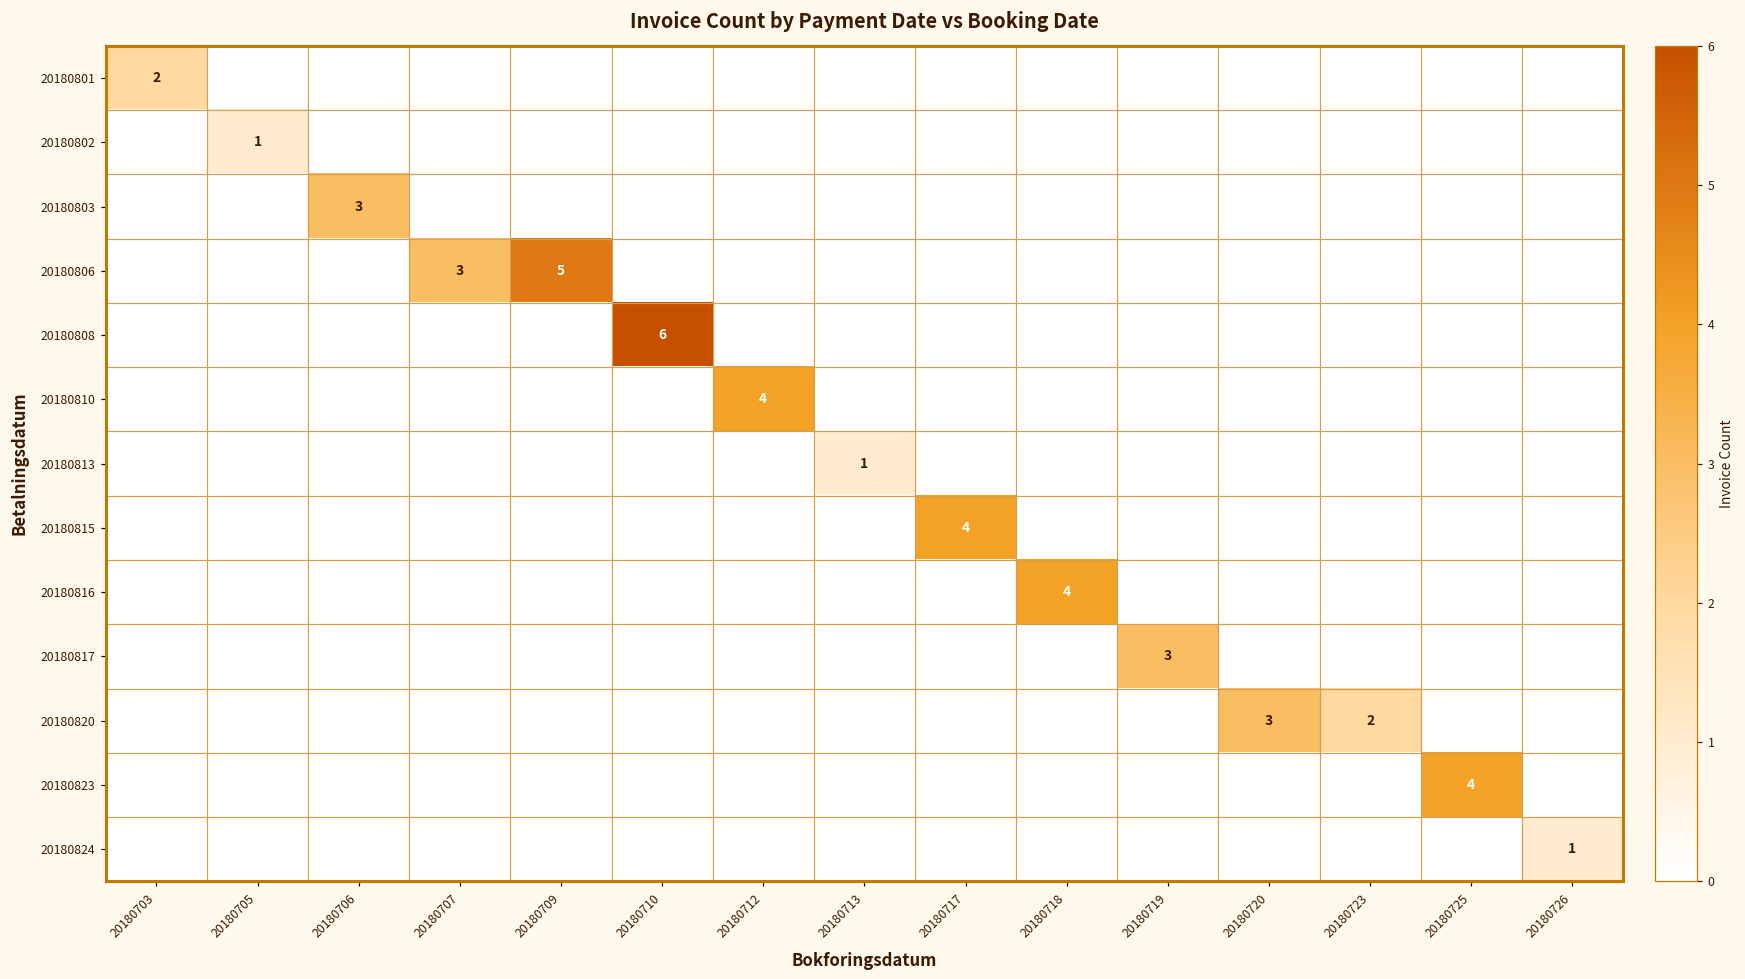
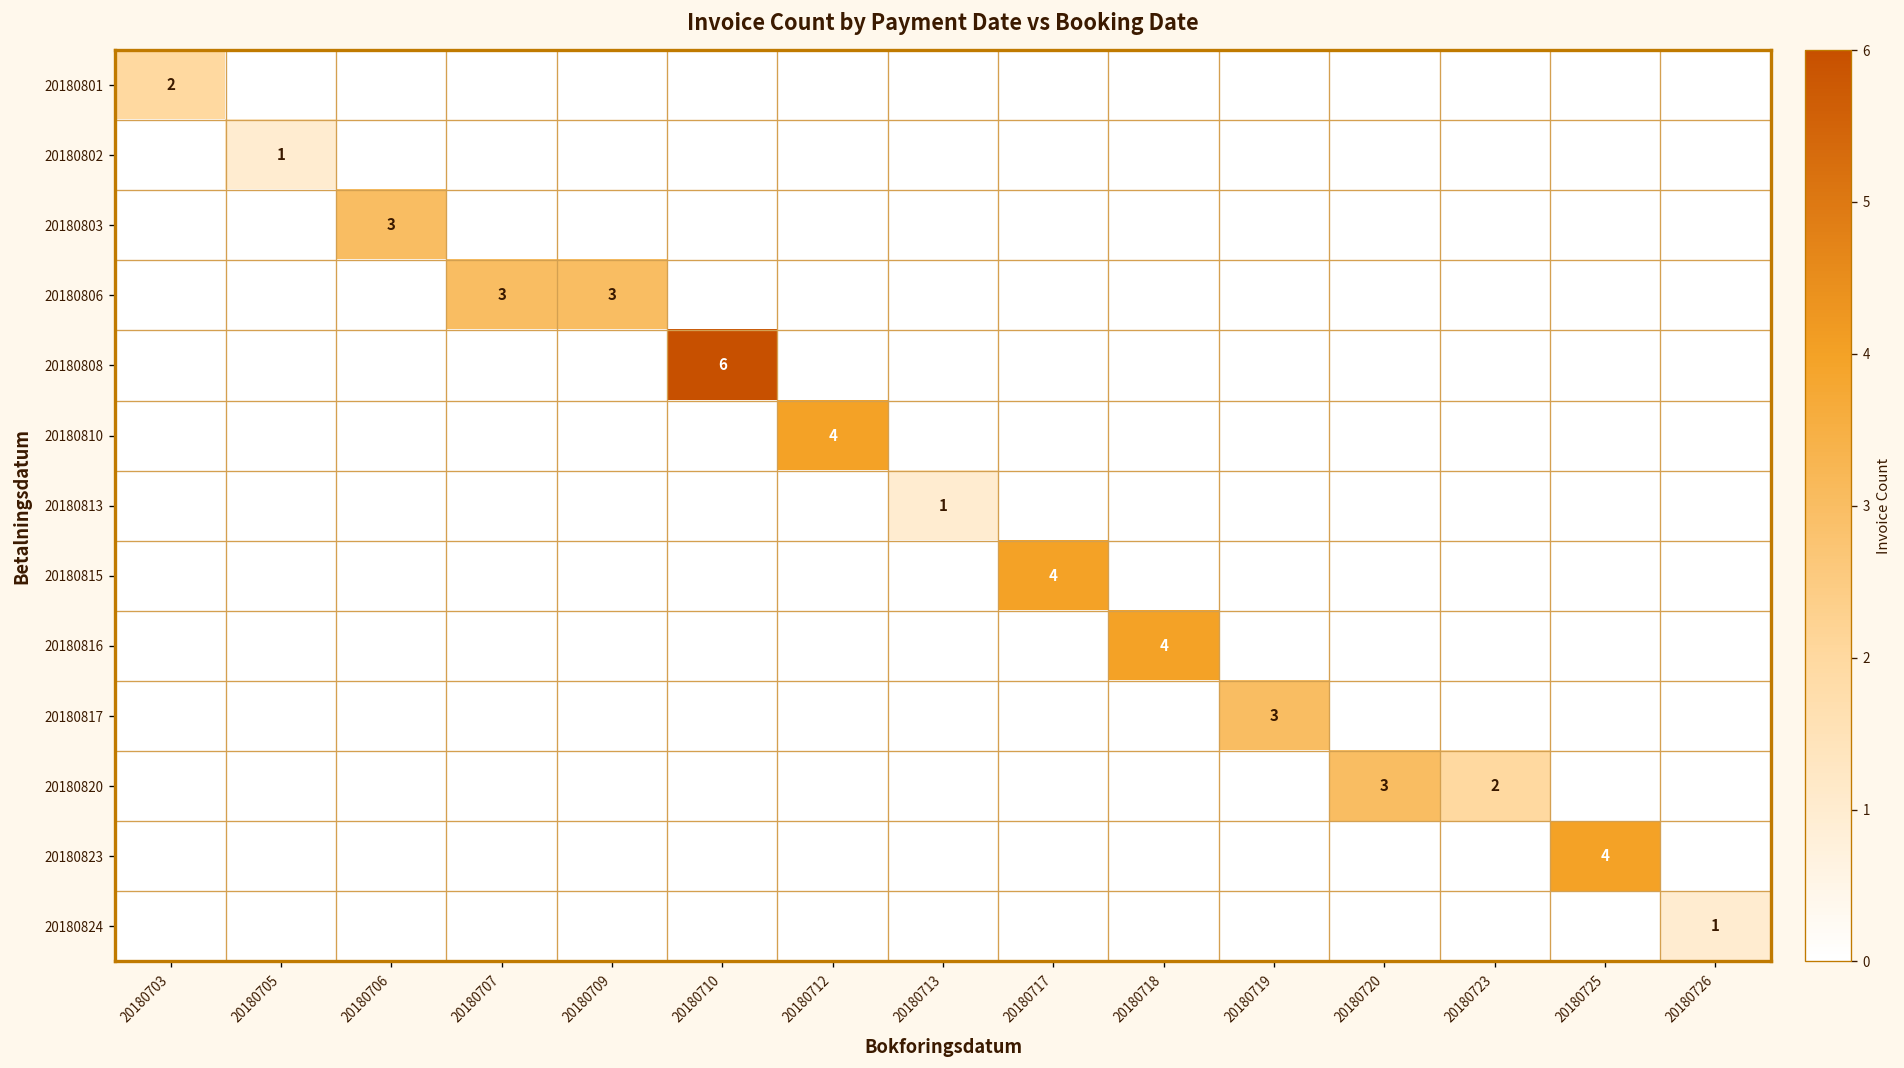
20180806, 20180709: 5 -> 3
